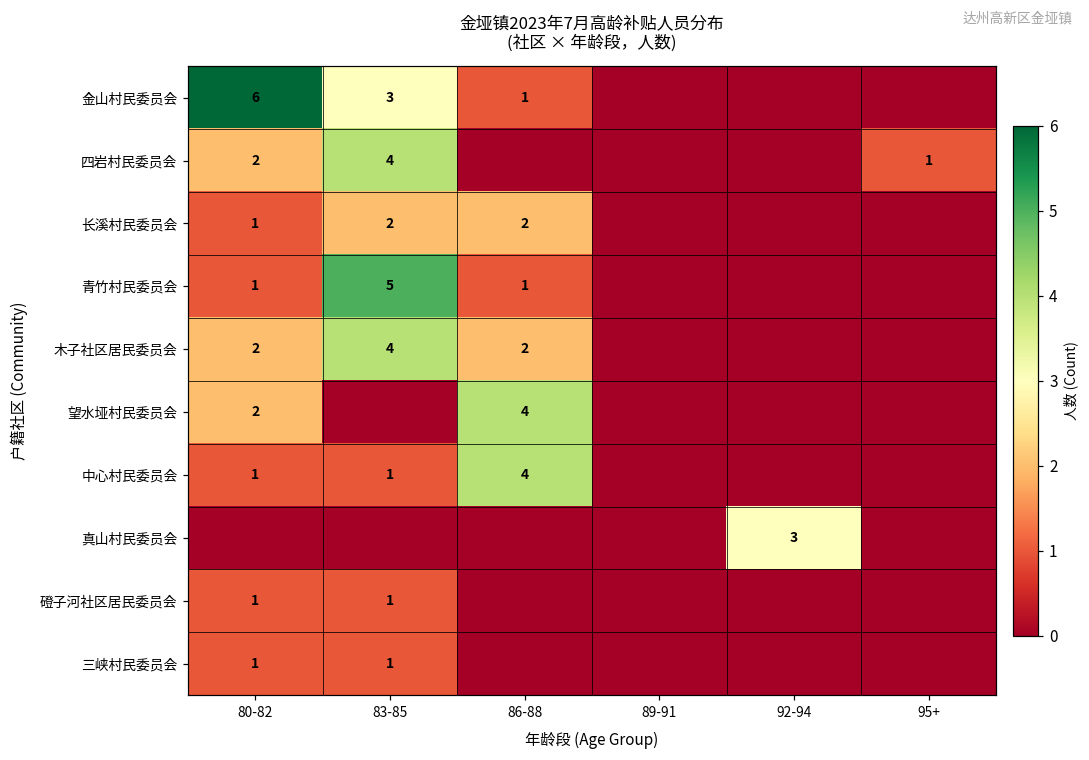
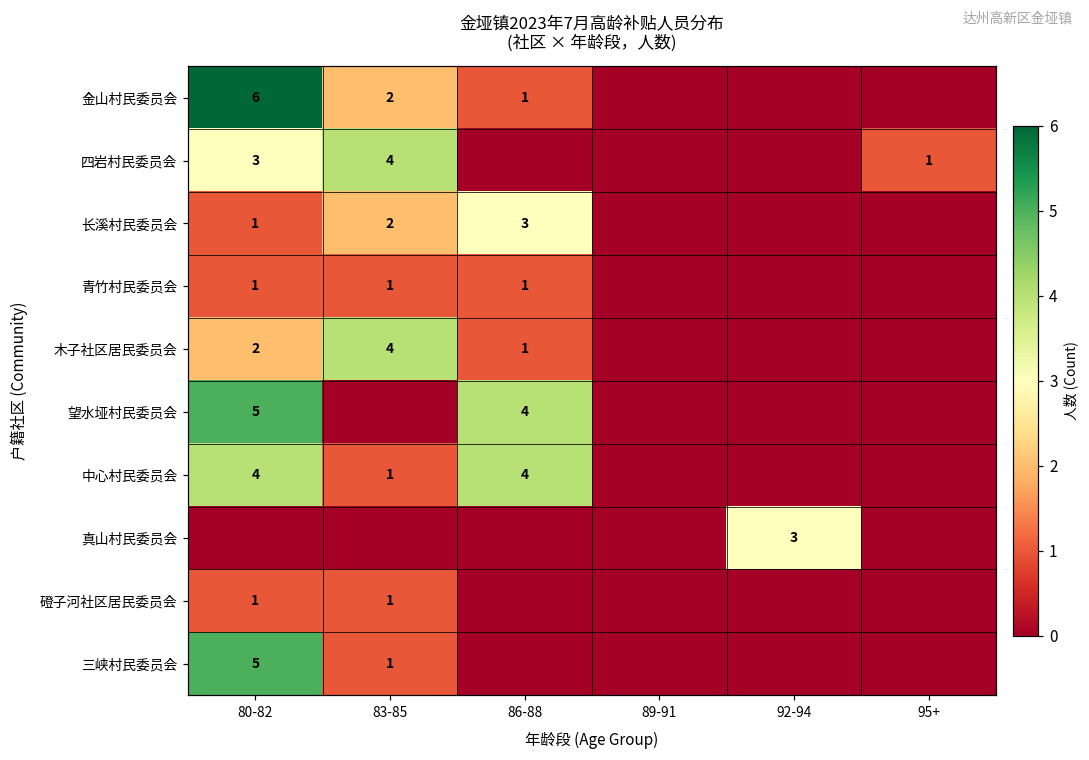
金山村民委员会, 83-85: 3 -> 2
四岩村民委员会, 80-82: 2 -> 3
长溪村民委员会, 86-88: 2 -> 3
青竹村民委员会, 83-85: 5 -> 1
木子社区居民委员会, 86-88: 2 -> 1
望水垭村民委员会, 80-82: 2 -> 5
中心村民委员会, 80-82: 1 -> 4
三峡村民委员会, 80-82: 1 -> 5
